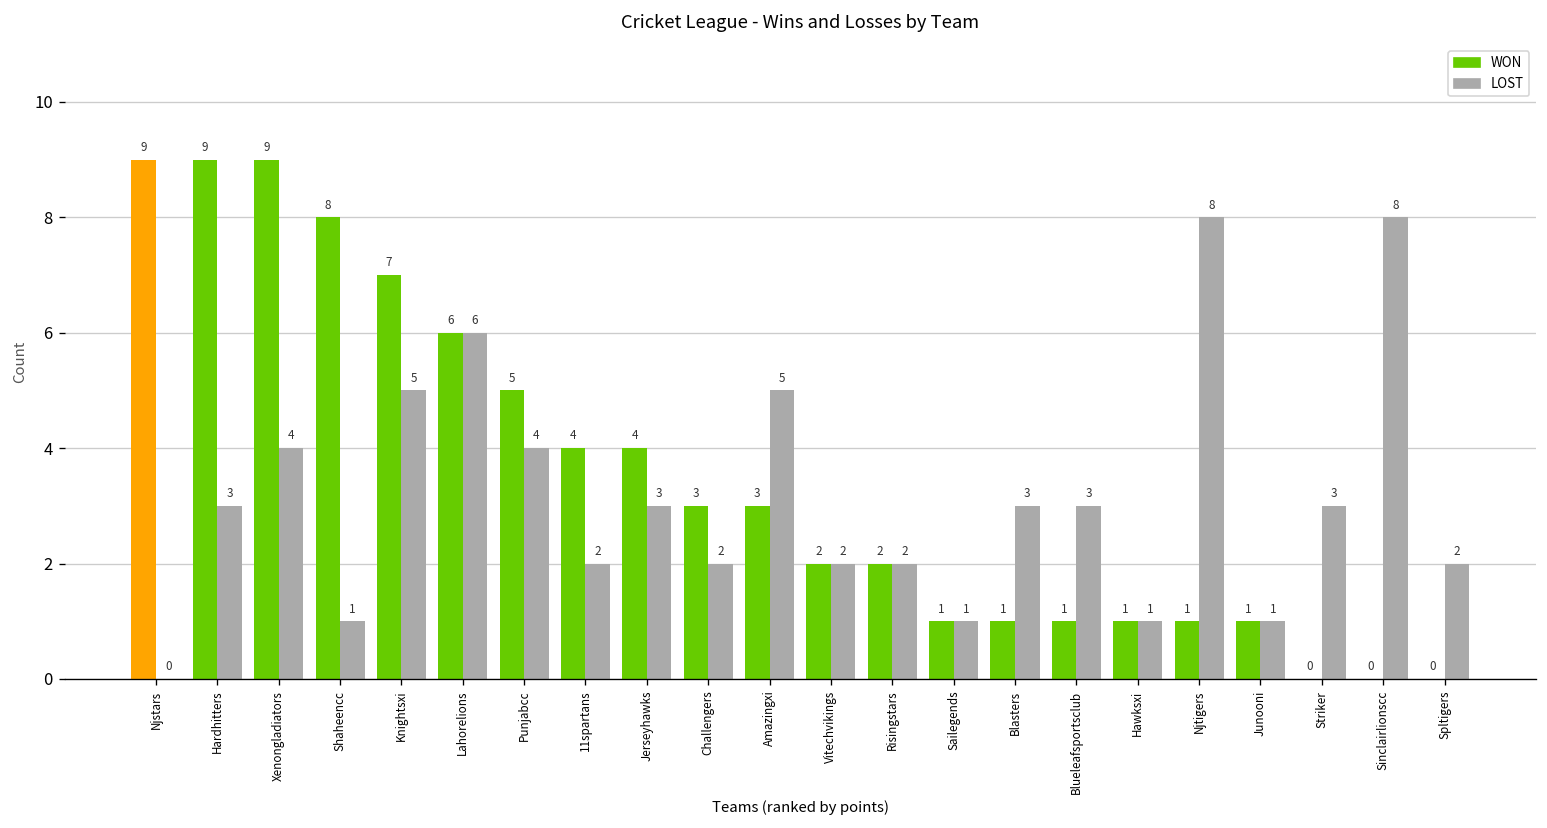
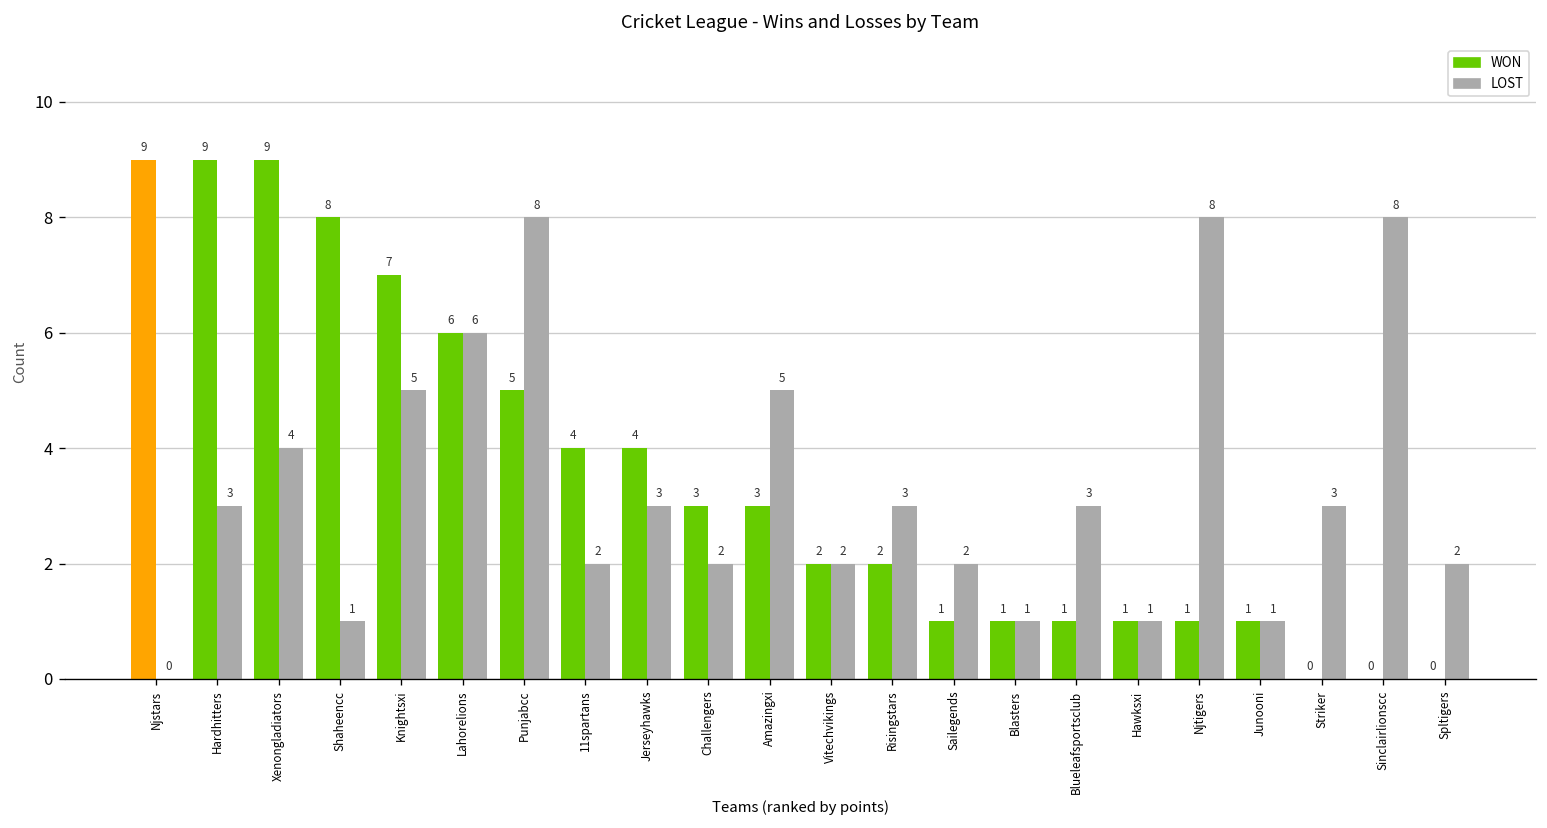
LOST, Punjabcc: 4 -> 8
LOST, Risingstars: 2 -> 3
LOST, Sailegends: 1 -> 2
LOST, Blasters: 3 -> 1
